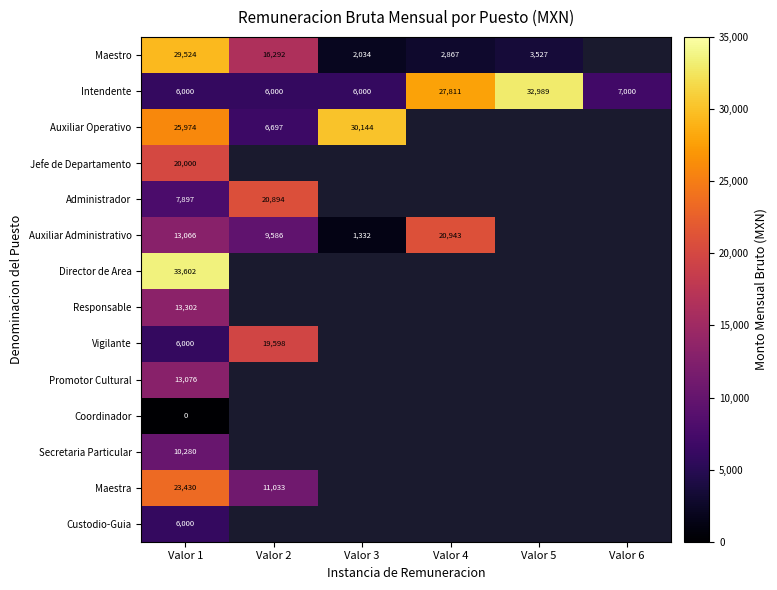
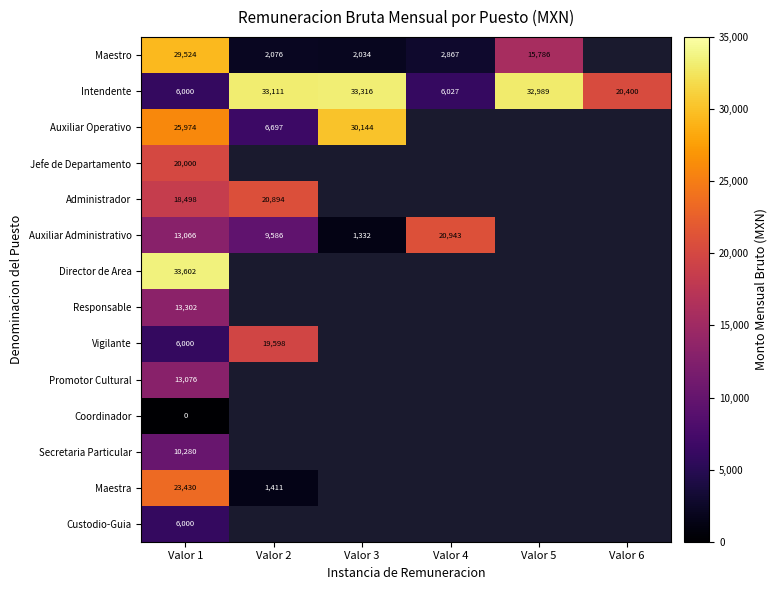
Maestro, Valor 2: 16,292 -> 2,076
Maestro, Valor 5: 3,527 -> 15,786
Intendente, Valor 2: 6,000 -> 33,111
Intendente, Valor 3: 6,000 -> 33,316
Intendente, Valor 4: 27,811 -> 6,027
Intendente, Valor 6: 7,000 -> 20,400
Administrador, Valor 1: 7,897 -> 18,498
Maestra, Valor 2: 11,033 -> 1,411
